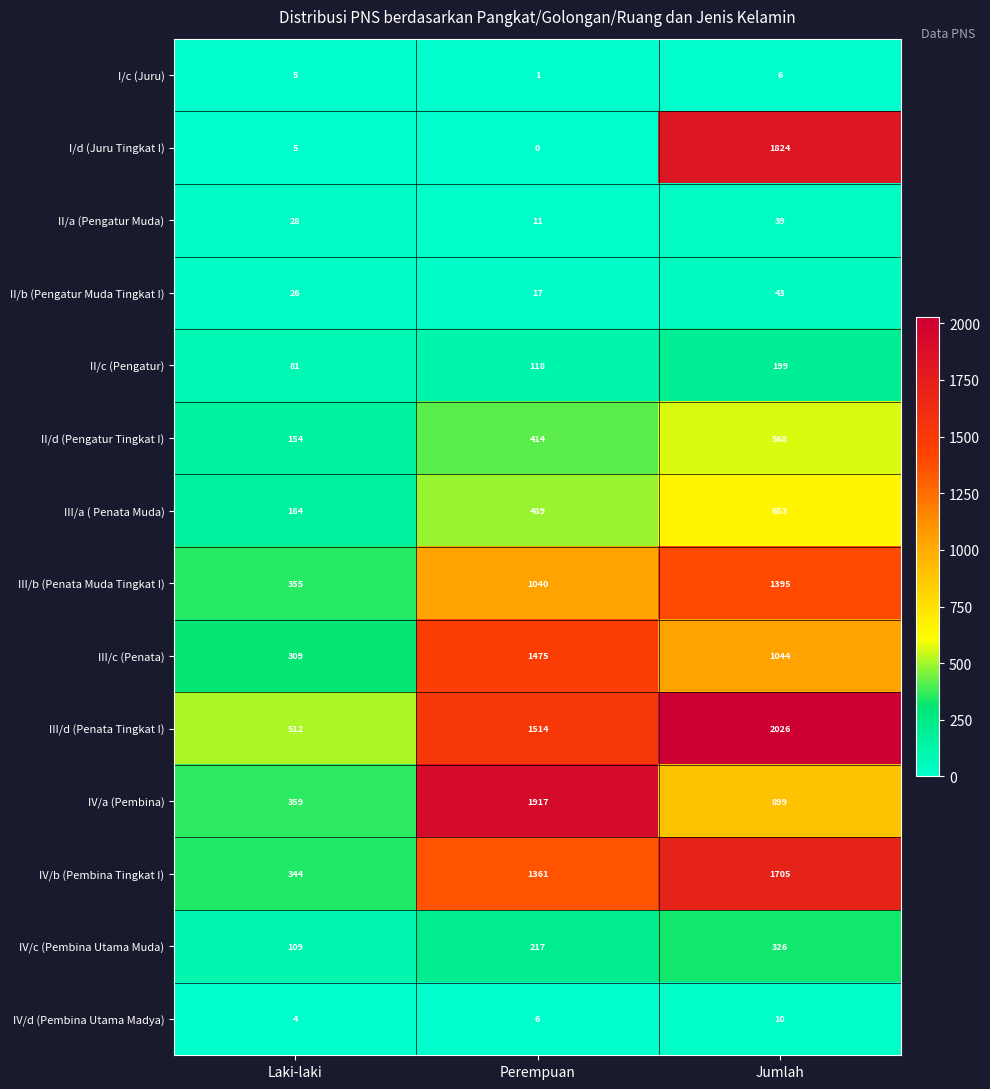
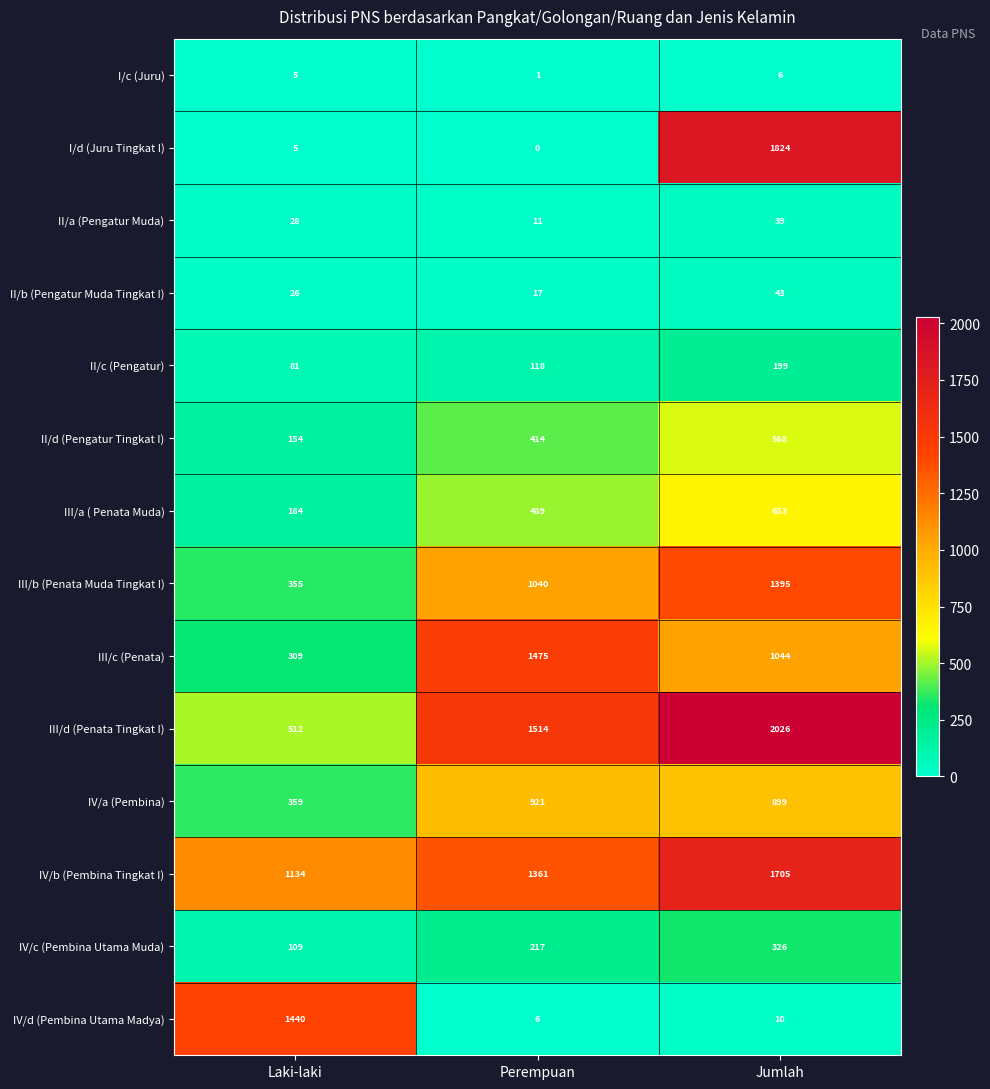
IV/a (Pembina), Perempuan: 1917 -> 921
IV/b (Pembina Tingkat I), Laki-laki: 344 -> 1134
IV/d (Pembina Utama Madya), Laki-laki: 4 -> 1440
